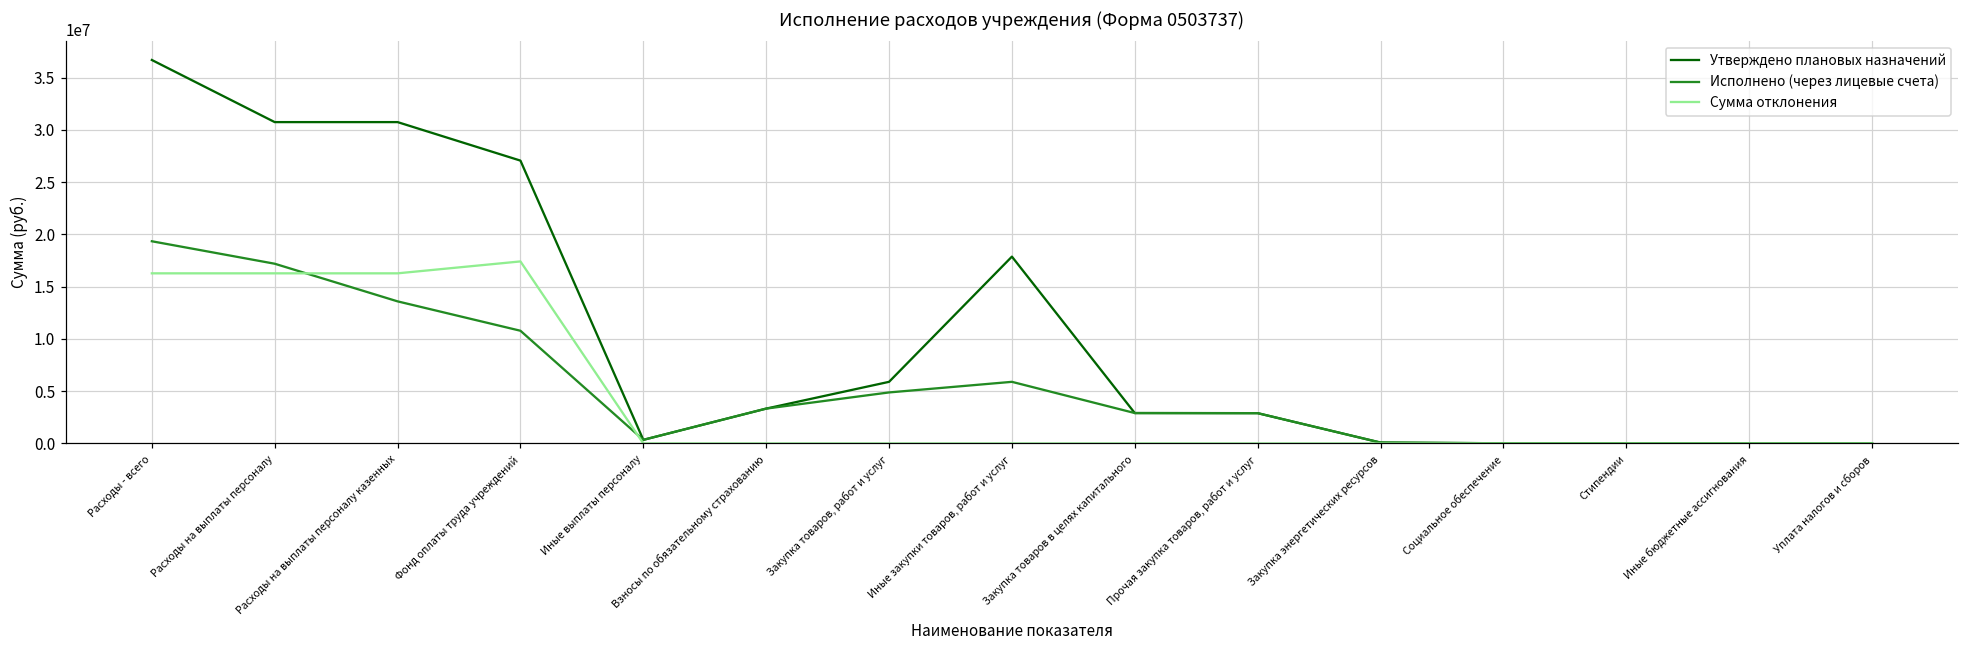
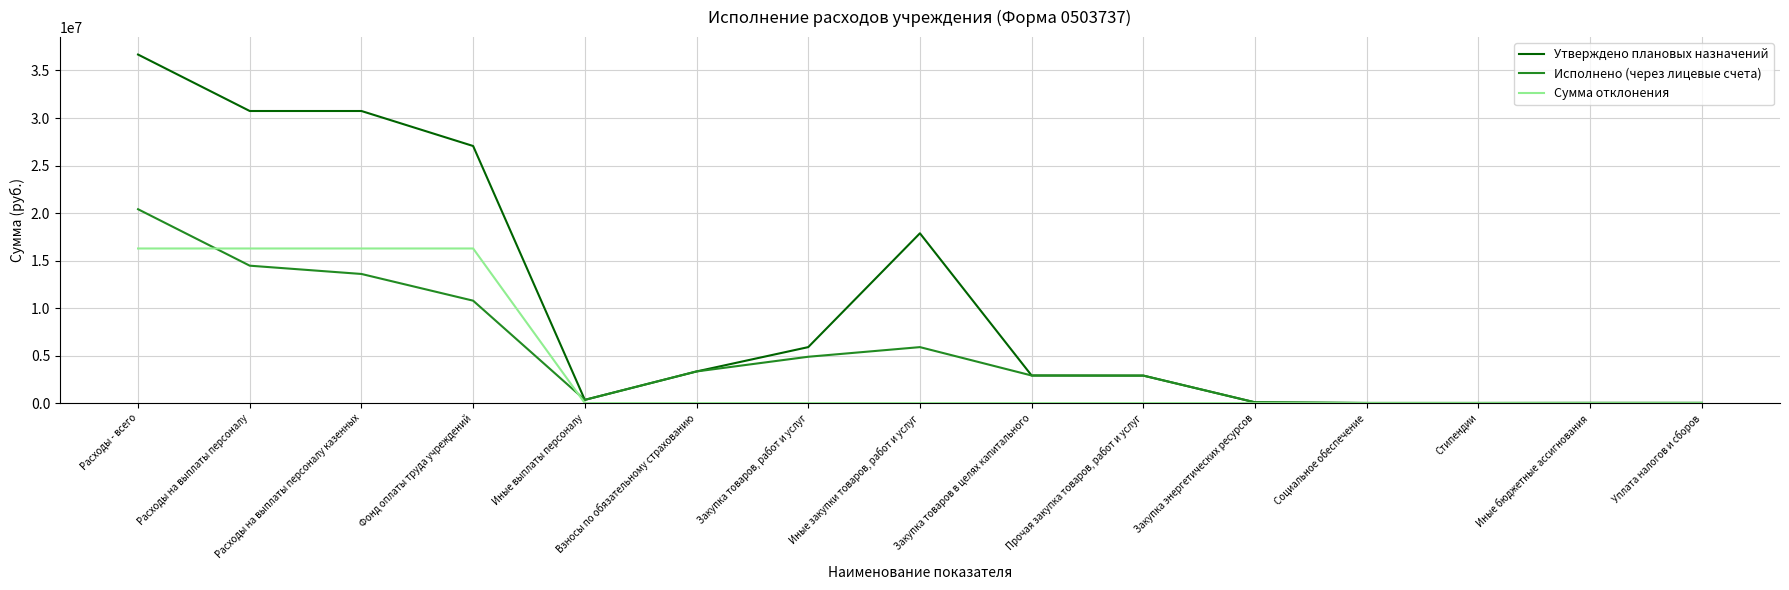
Исполнено (через лицевые счета), Расходы - всего: 19000000 -> 20000000
Исполнено (через лицевые счета), Расходы на выплаты персоналу: 17000000 -> 14000000
Сумма отклонения, Фонд оплаты труда учреждений: 17000000 -> 16000000
